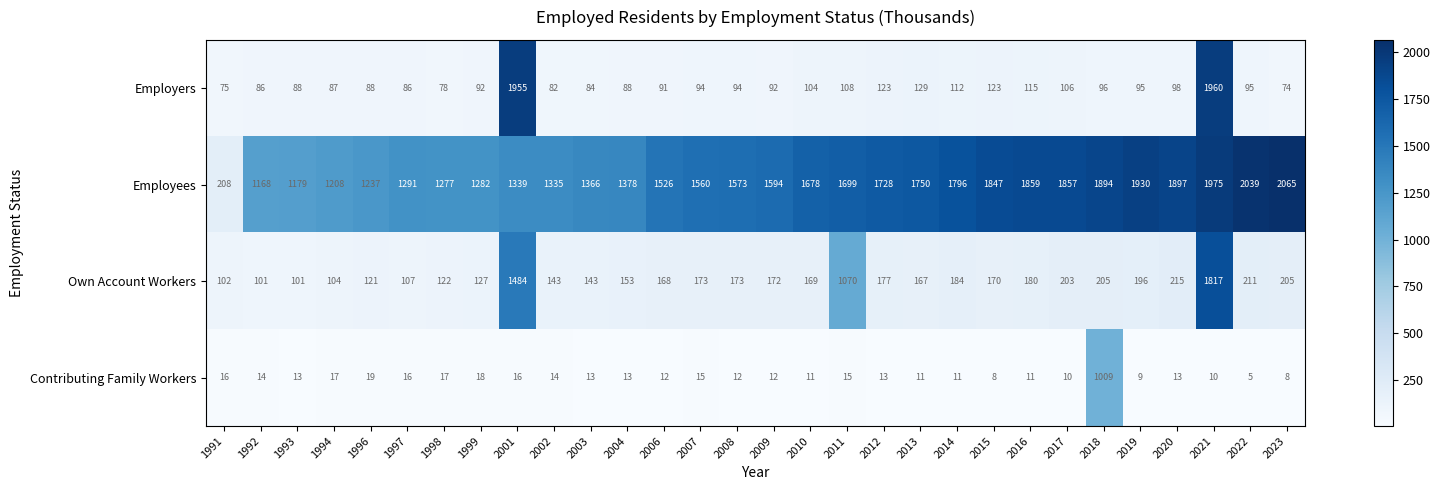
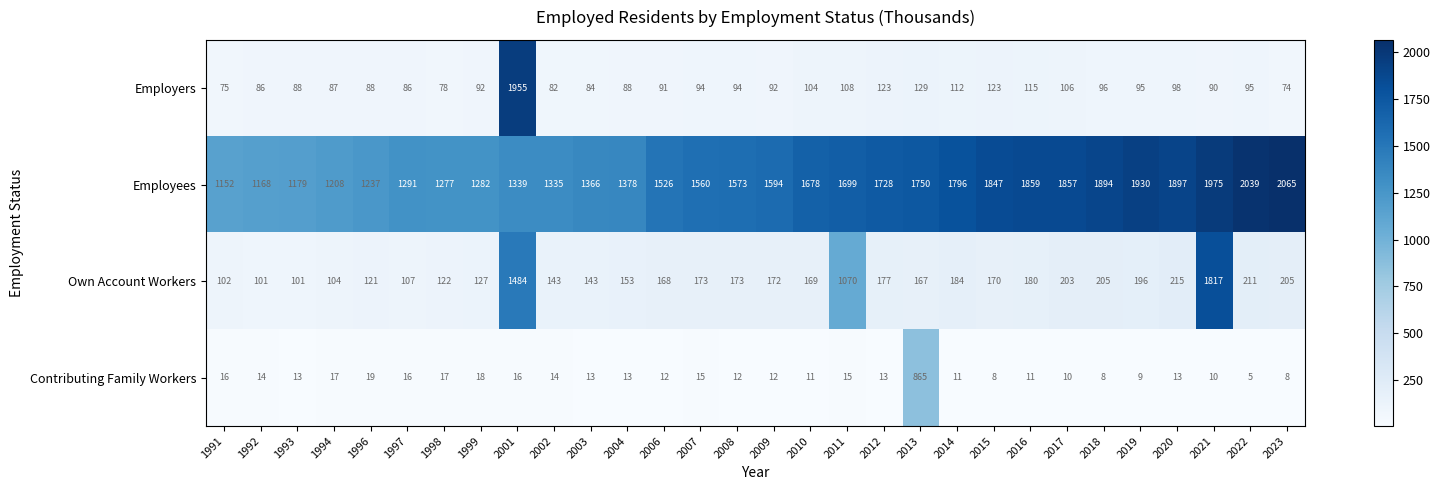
Employers, 2021: 1960 -> 90
Employees, 1991: 208 -> 1152
Contributing Family Workers, 2013: 11 -> 865
Contributing Family Workers, 2018: 1009 -> 8
